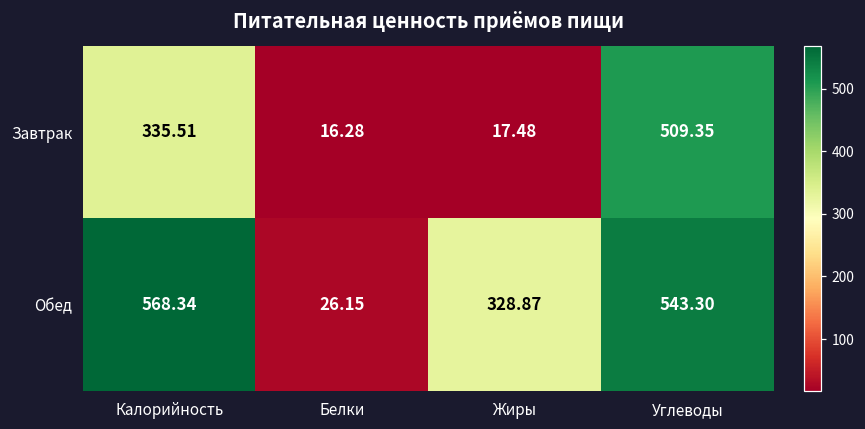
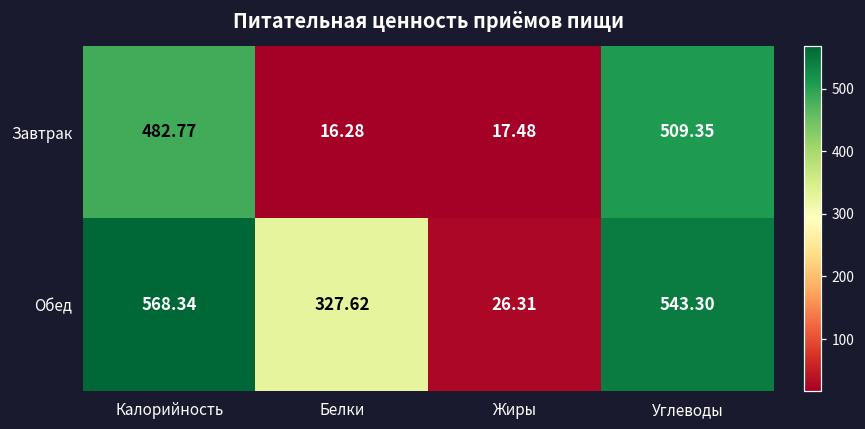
Завтрак, Калорийность: 335.51 -> 482.77
Обед, Белки: 26.15 -> 327.62
Обед, Жиры: 328.87 -> 26.31
